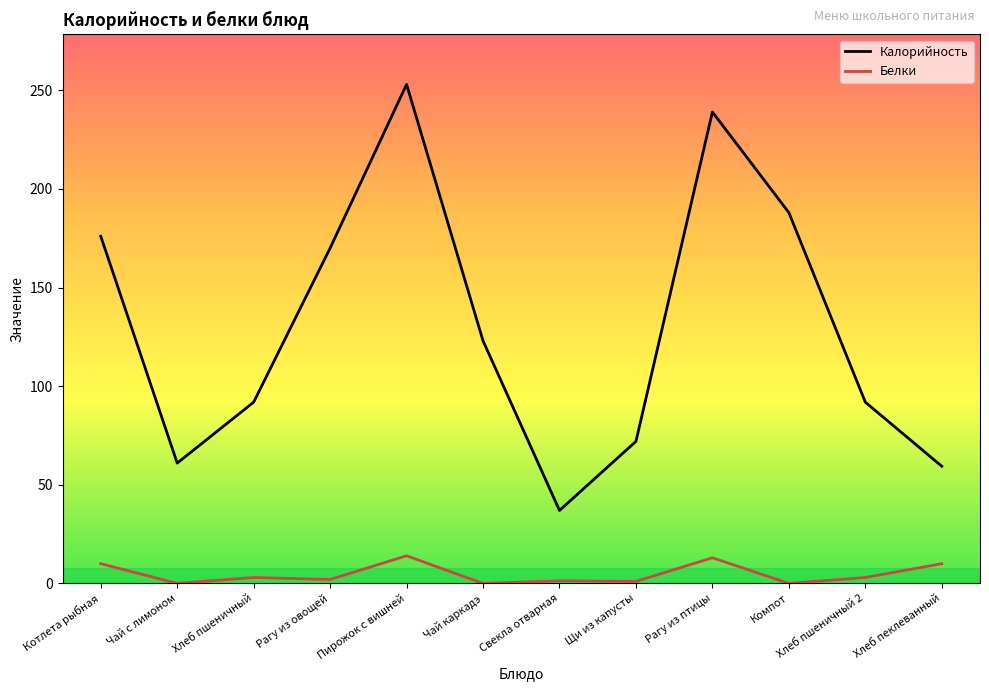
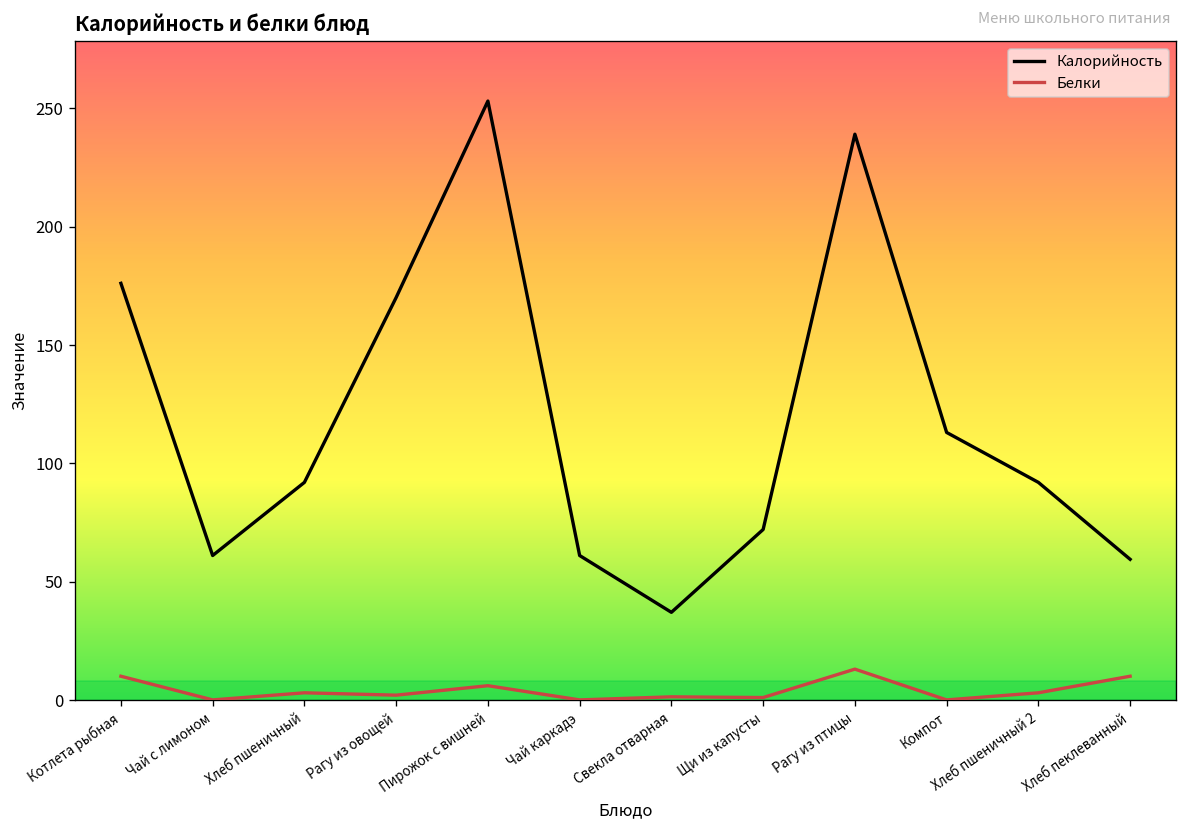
Белки, Пирожок с вишней: 14 -> 6
Калорийность, Чай каркадэ: 123 -> 61
Калорийность, Компот: 188 -> 113
